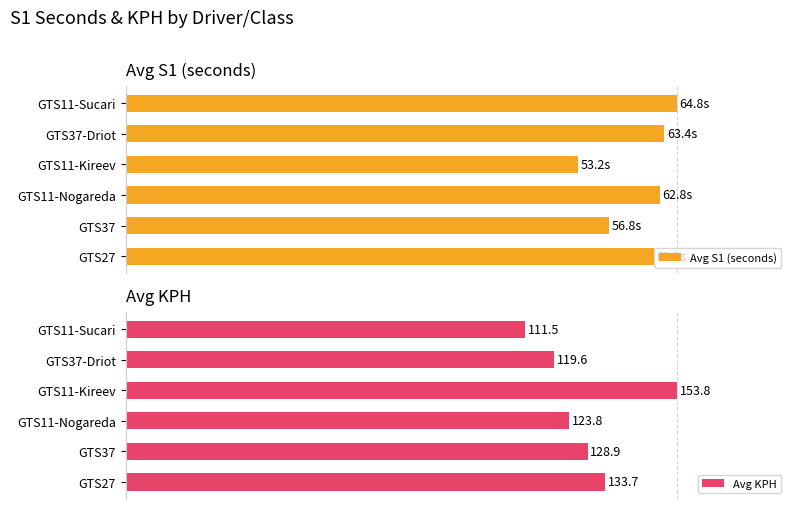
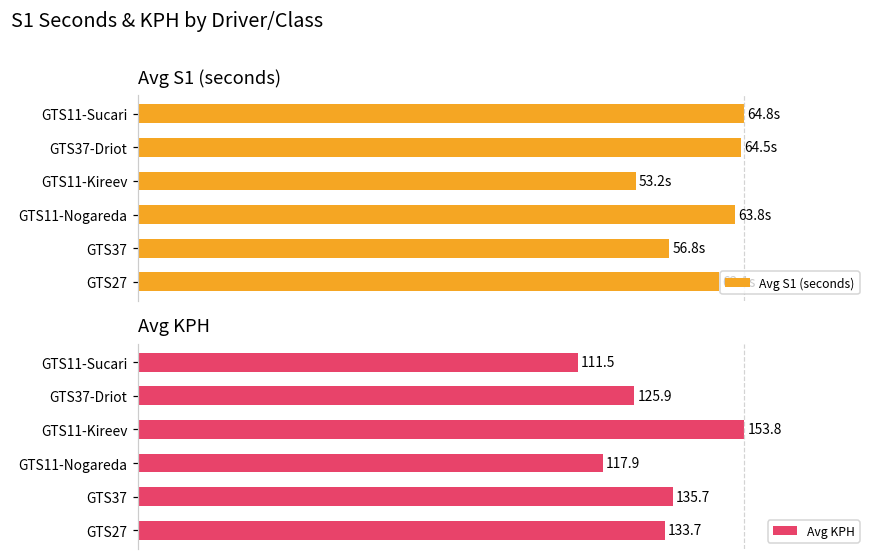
Avg S1 (seconds), GTS37-Driot: 63.4s -> 64.5s
Avg S1 (seconds), GTS11-Nogareda: 62.8s -> 63.8s
Avg KPH, GTS37-Driot: 119.6 -> 125.9
Avg KPH, GTS11-Nogareda: 123.8 -> 117.9
Avg KPH, GTS37: 128.9 -> 135.7
